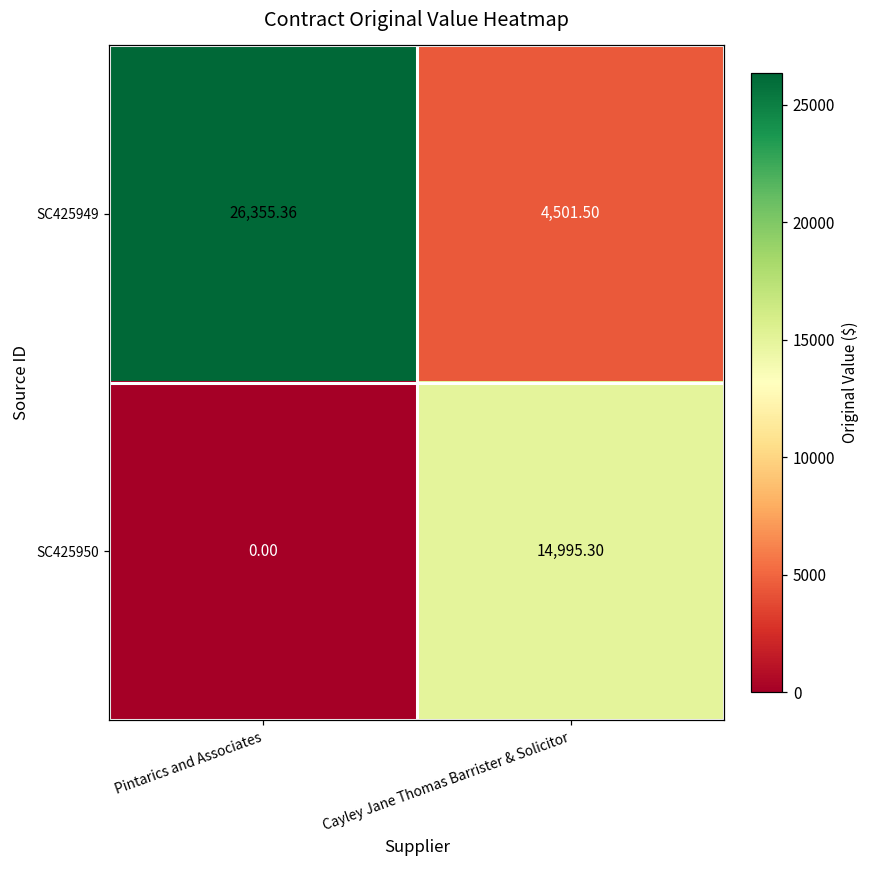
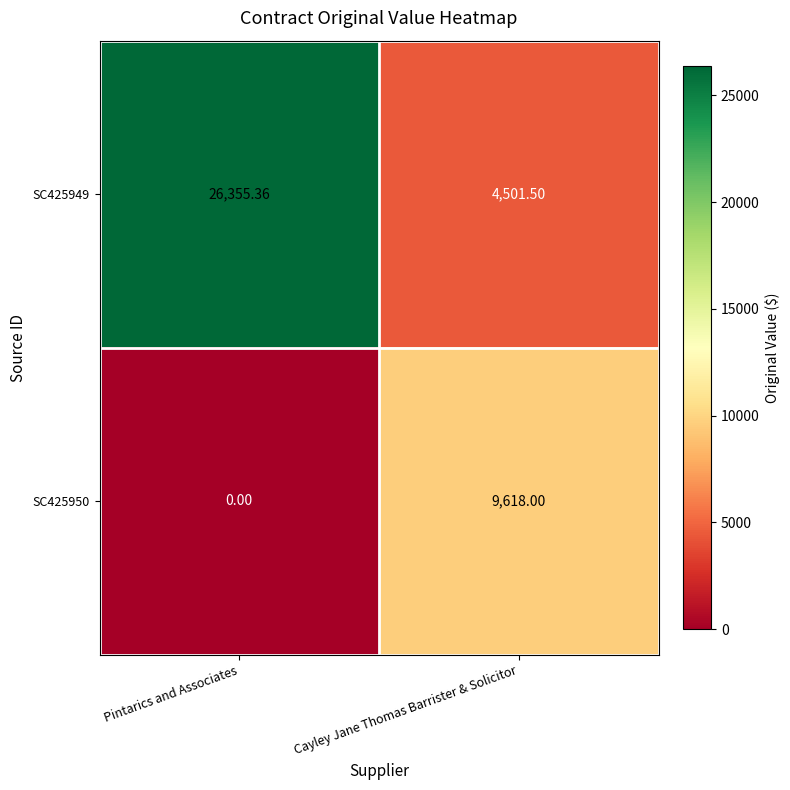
SC425950, Cayley Jane Thomas Barrister & Solicitor: 14,995.30 -> 9,618.00
